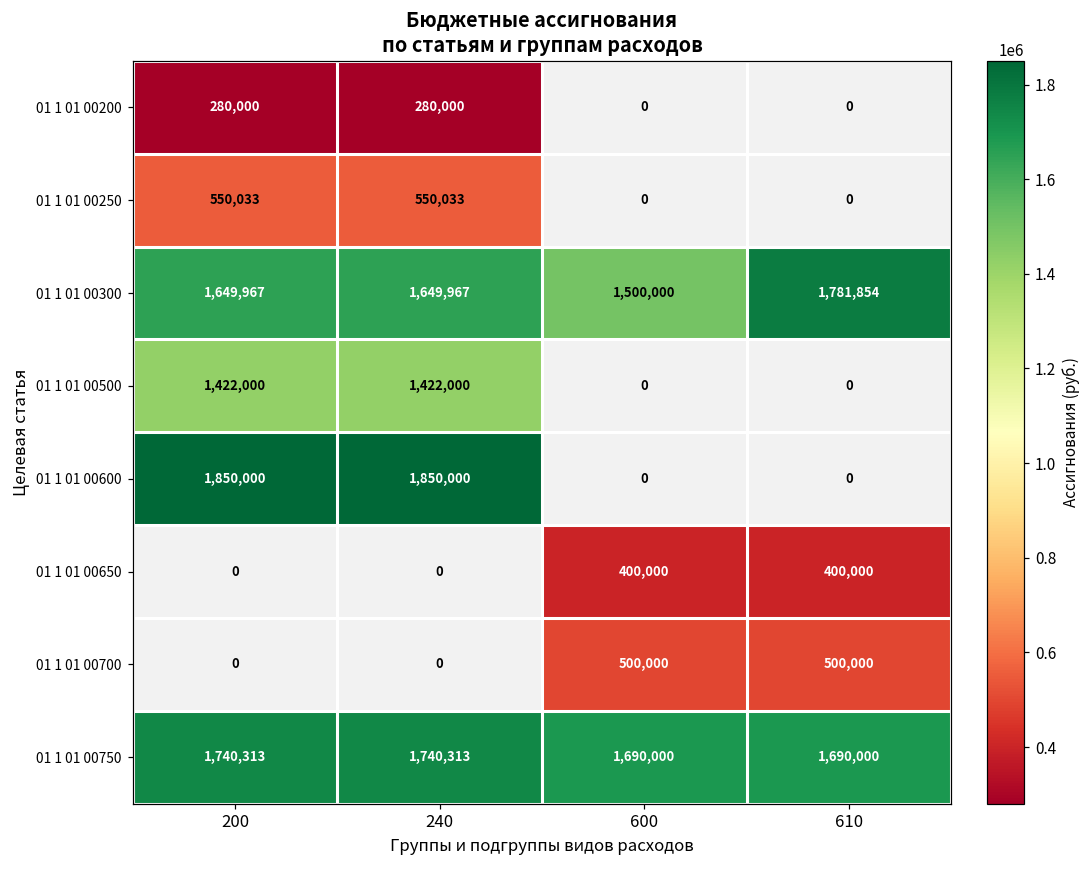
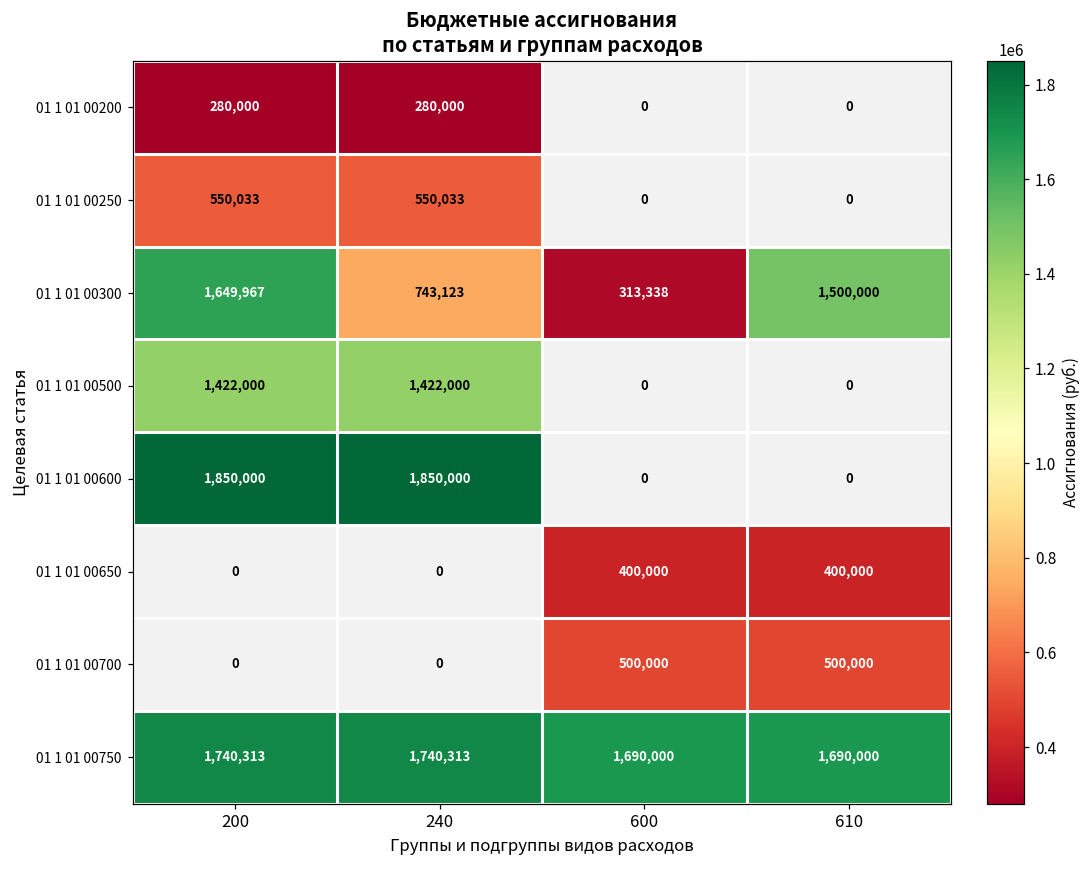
01 1 01 00300, 240: 1,649,967 -> 743,123
01 1 01 00300, 600: 1,500,000 -> 313,338
01 1 01 00300, 610: 1,781,854 -> 1,500,000
